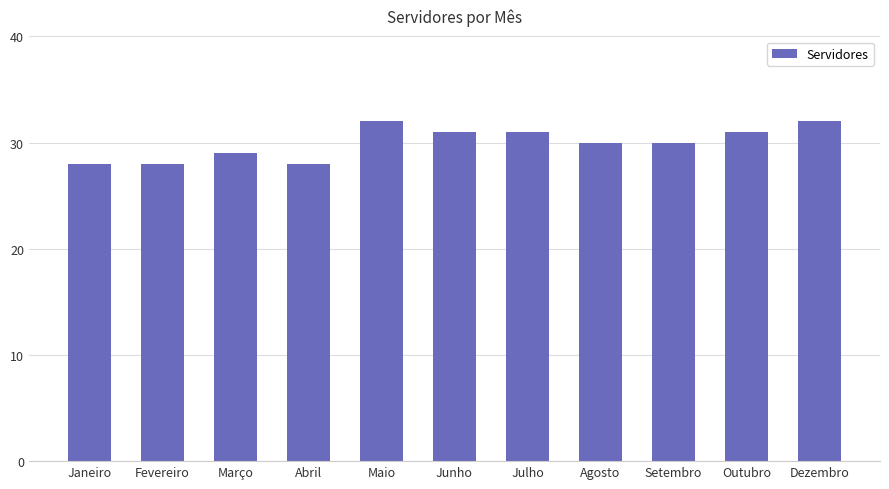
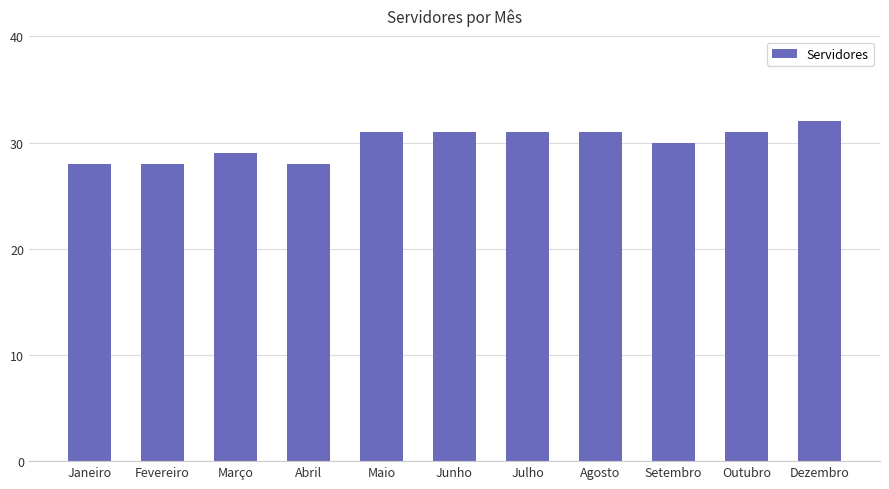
Maio: 32 -> 31
Agosto: 30 -> 31
